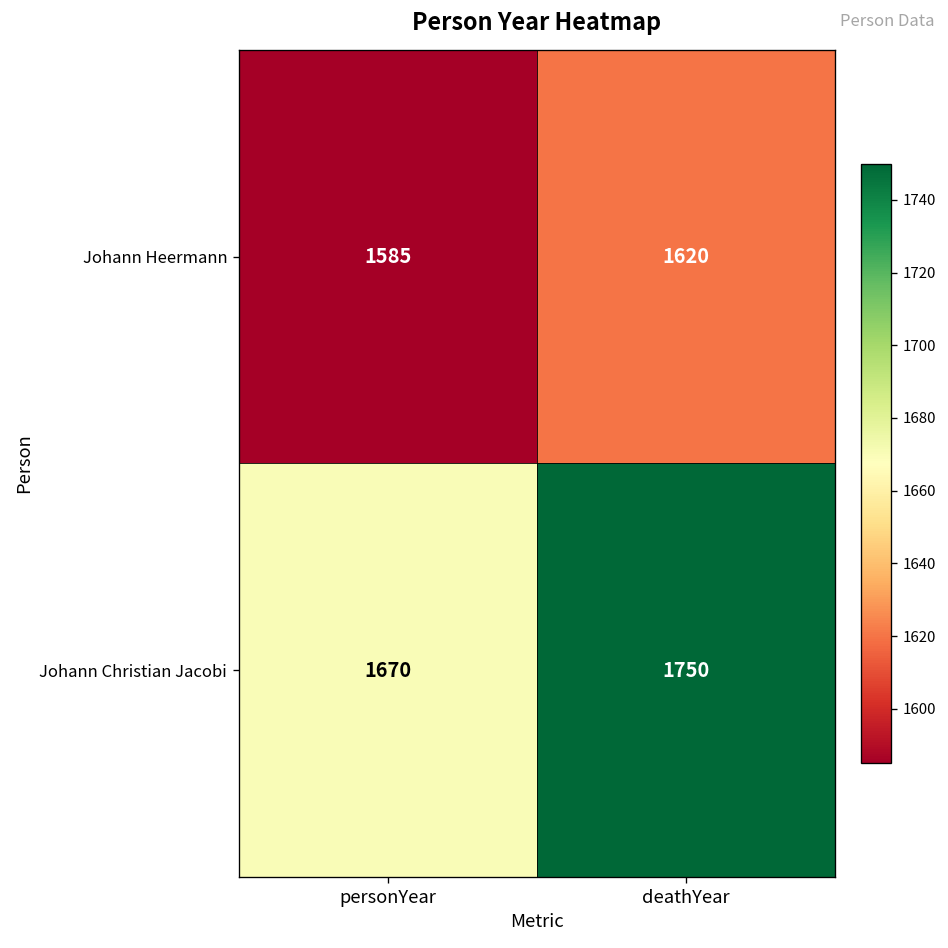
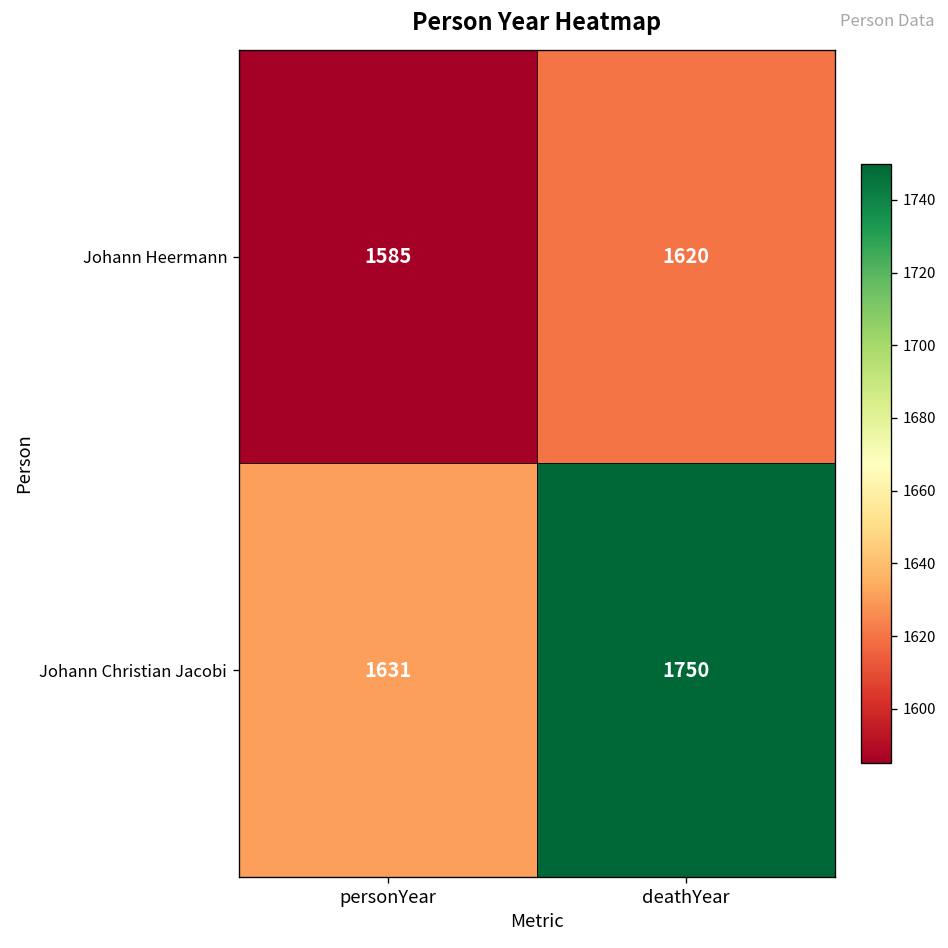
Johann Christian Jacobi, personYear: 1670 -> 1631
